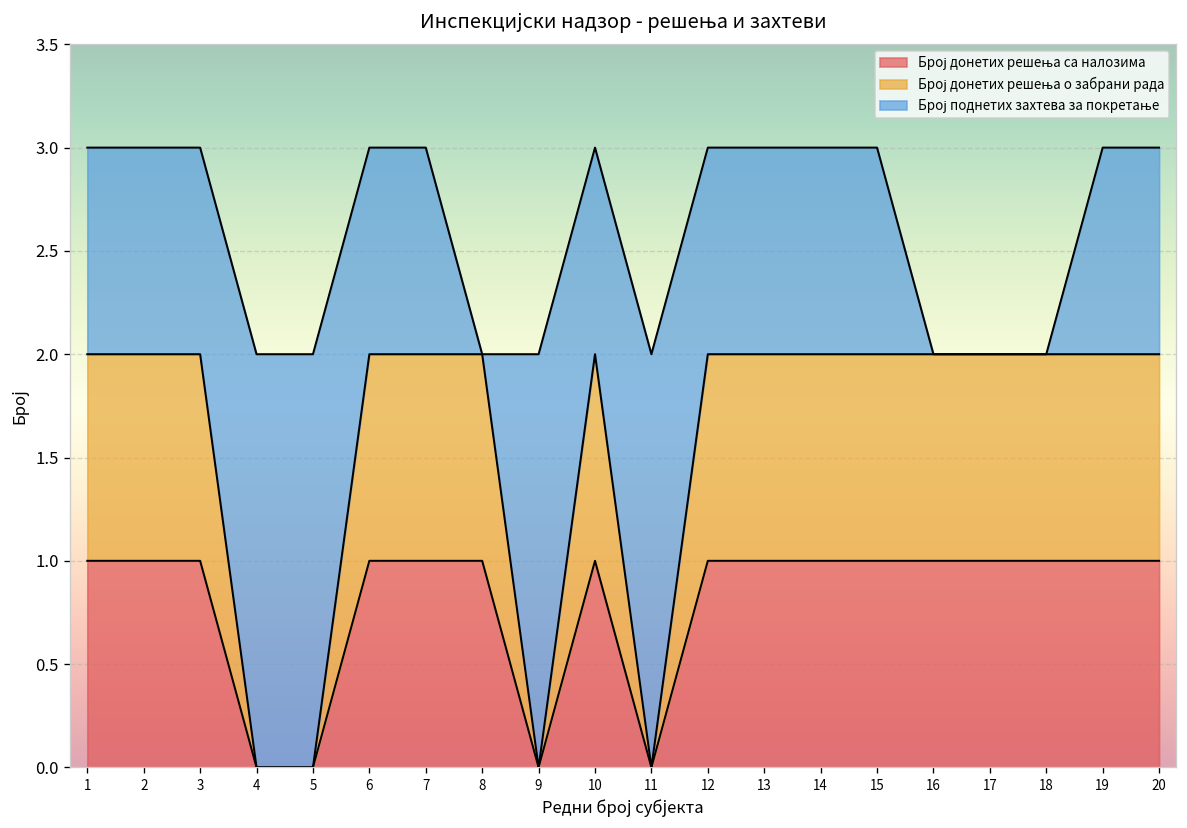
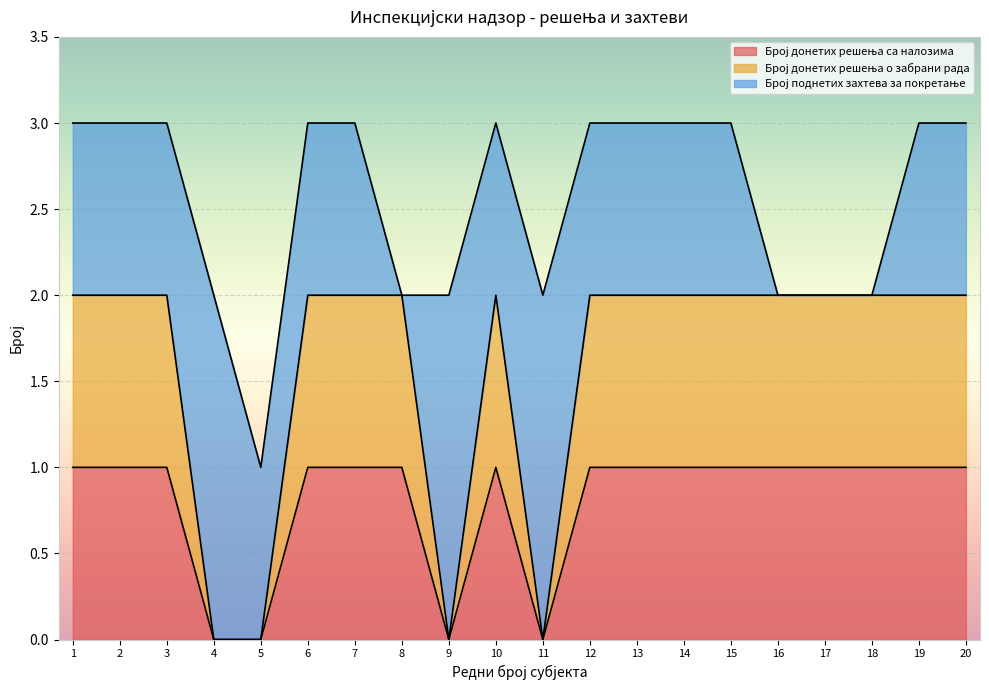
Број поднетих захтева за покретање, 5: 2 -> 1
